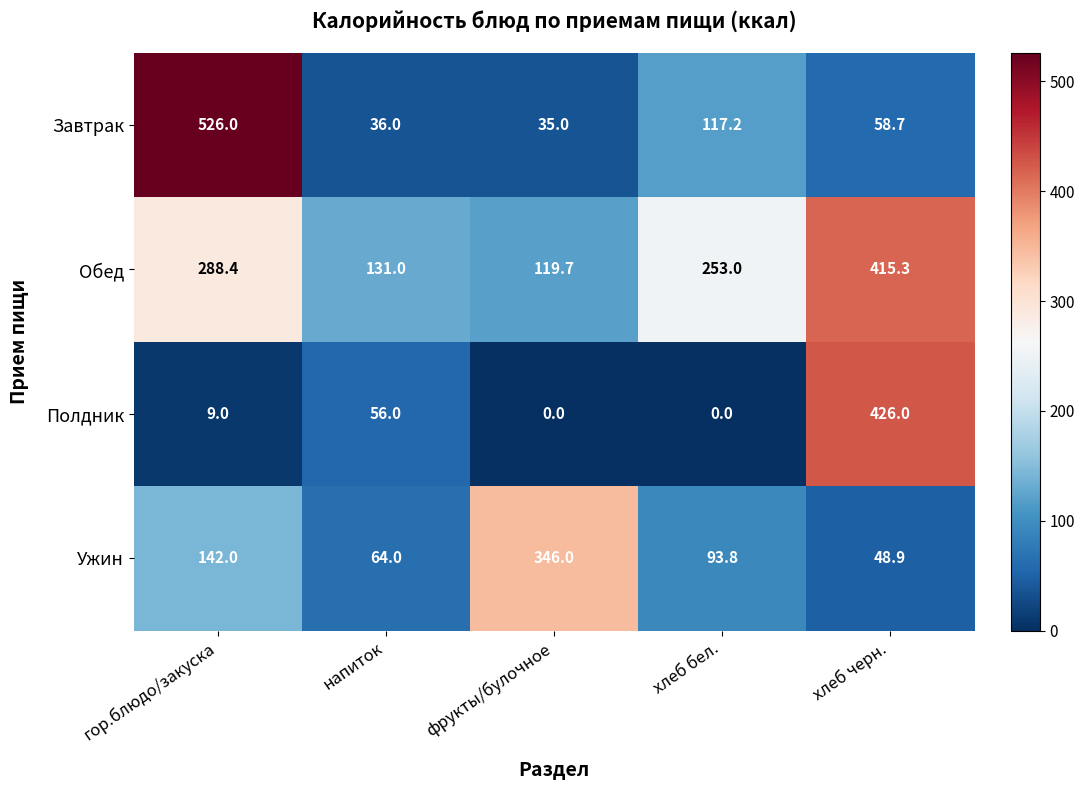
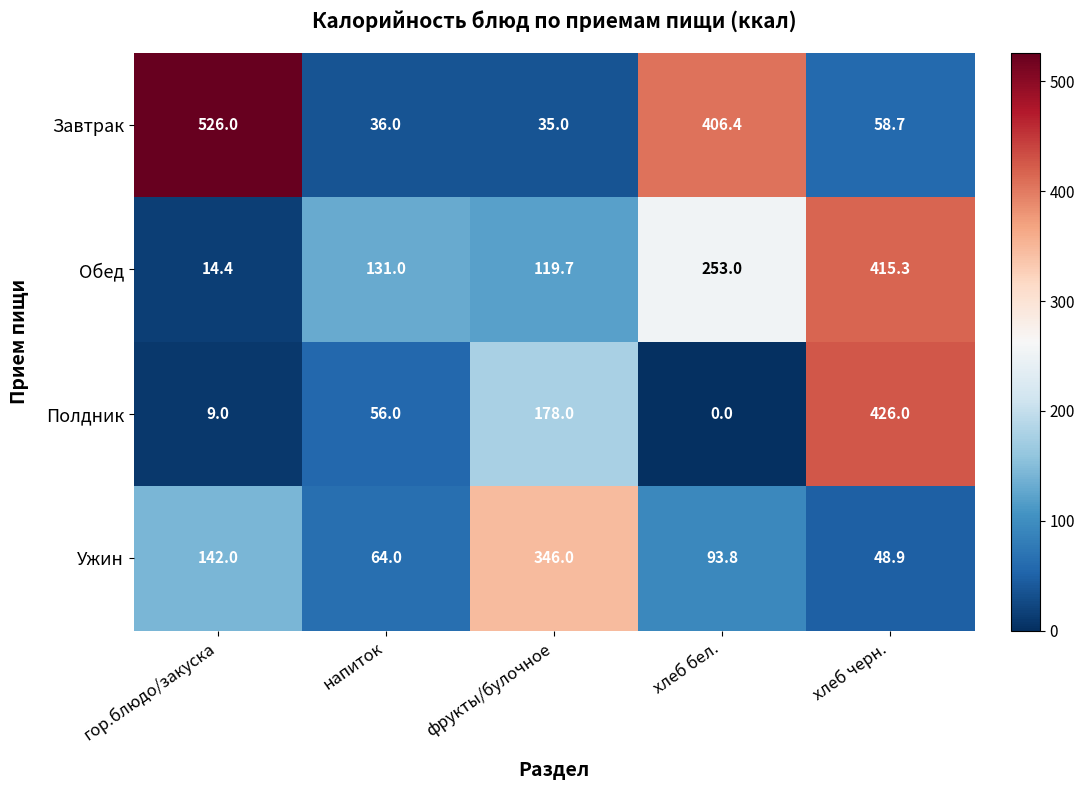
Завтрак, хлеб бел.: 117.2 -> 406.4
Обед, гор.блюдо/закуска: 288.4 -> 14.4
Полдник, фрукты/булочное: 0.0 -> 178.0
